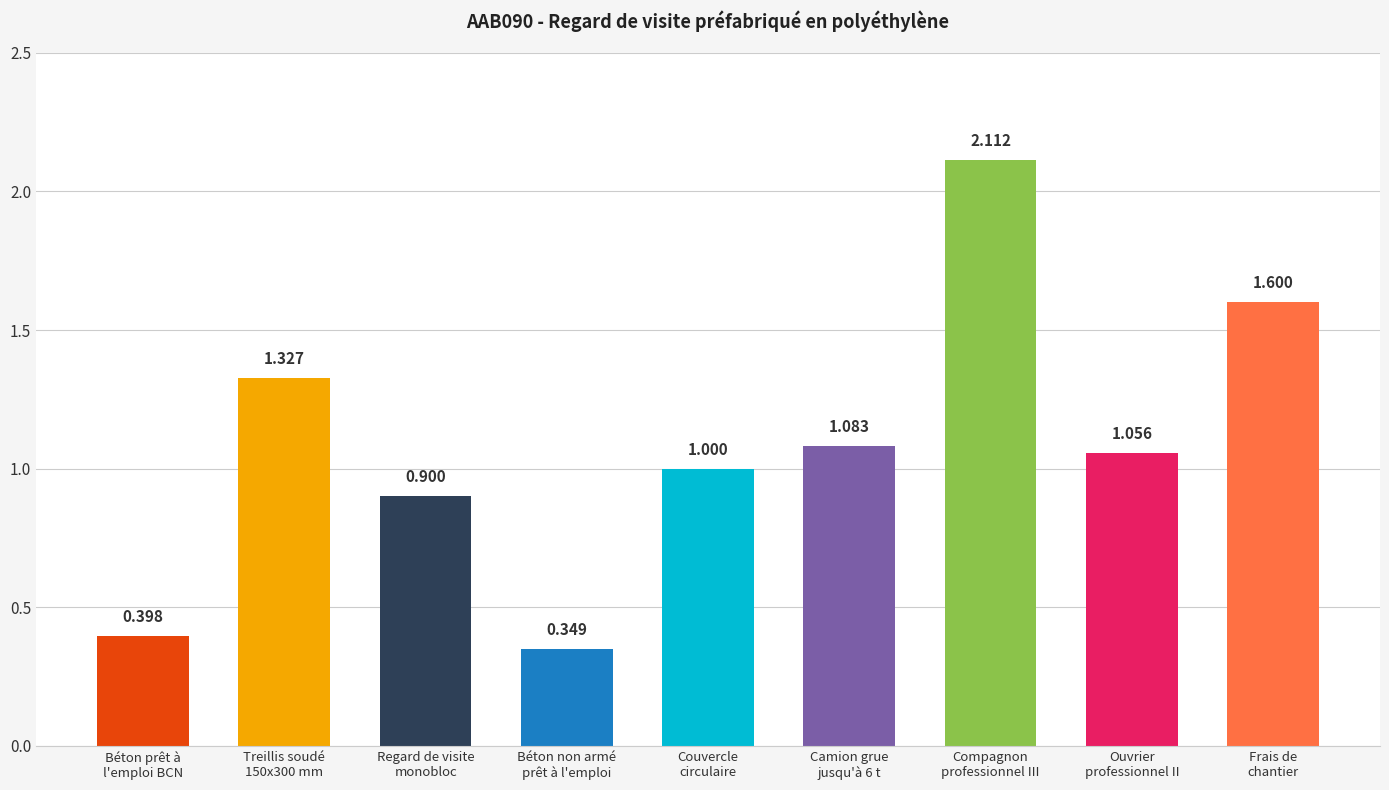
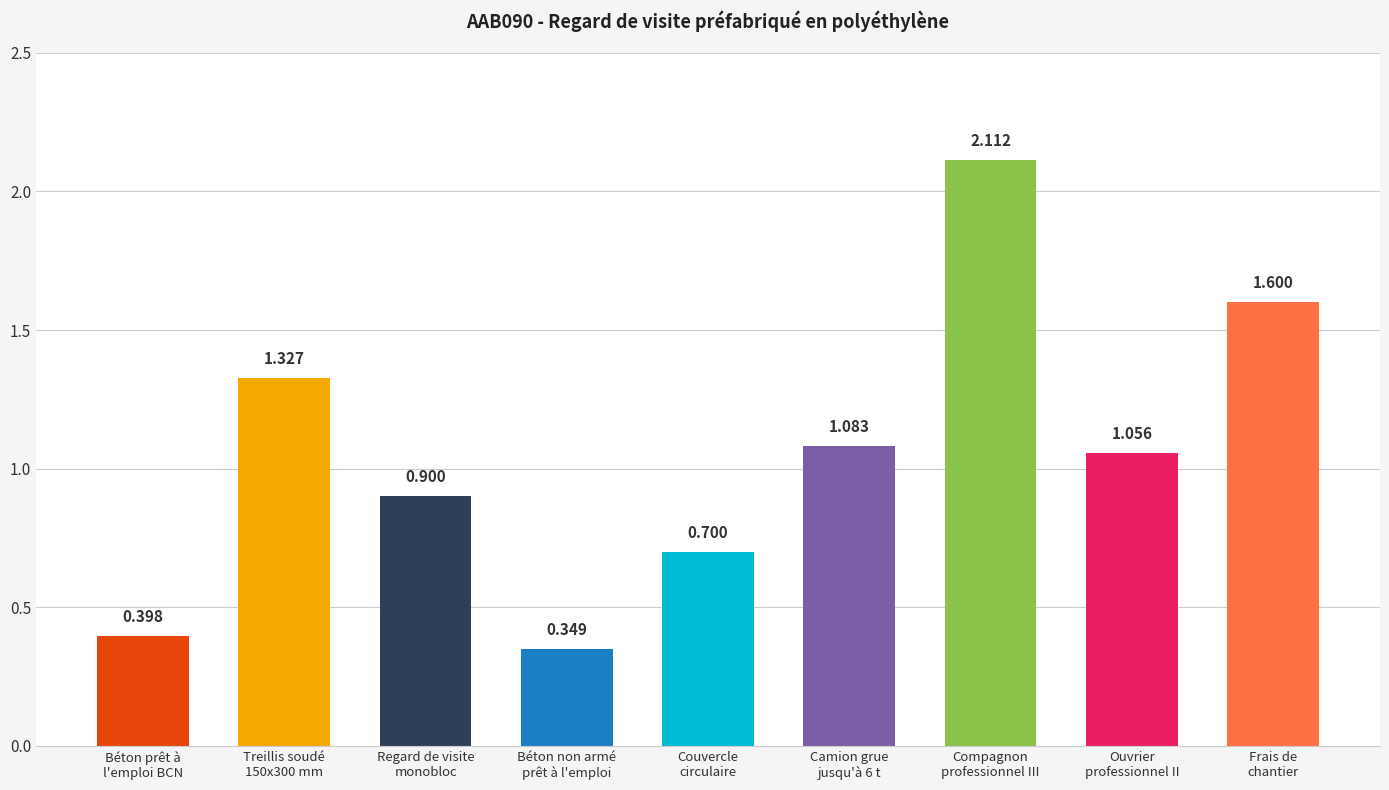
Couvercle circulaire: 1.000 -> 0.700
